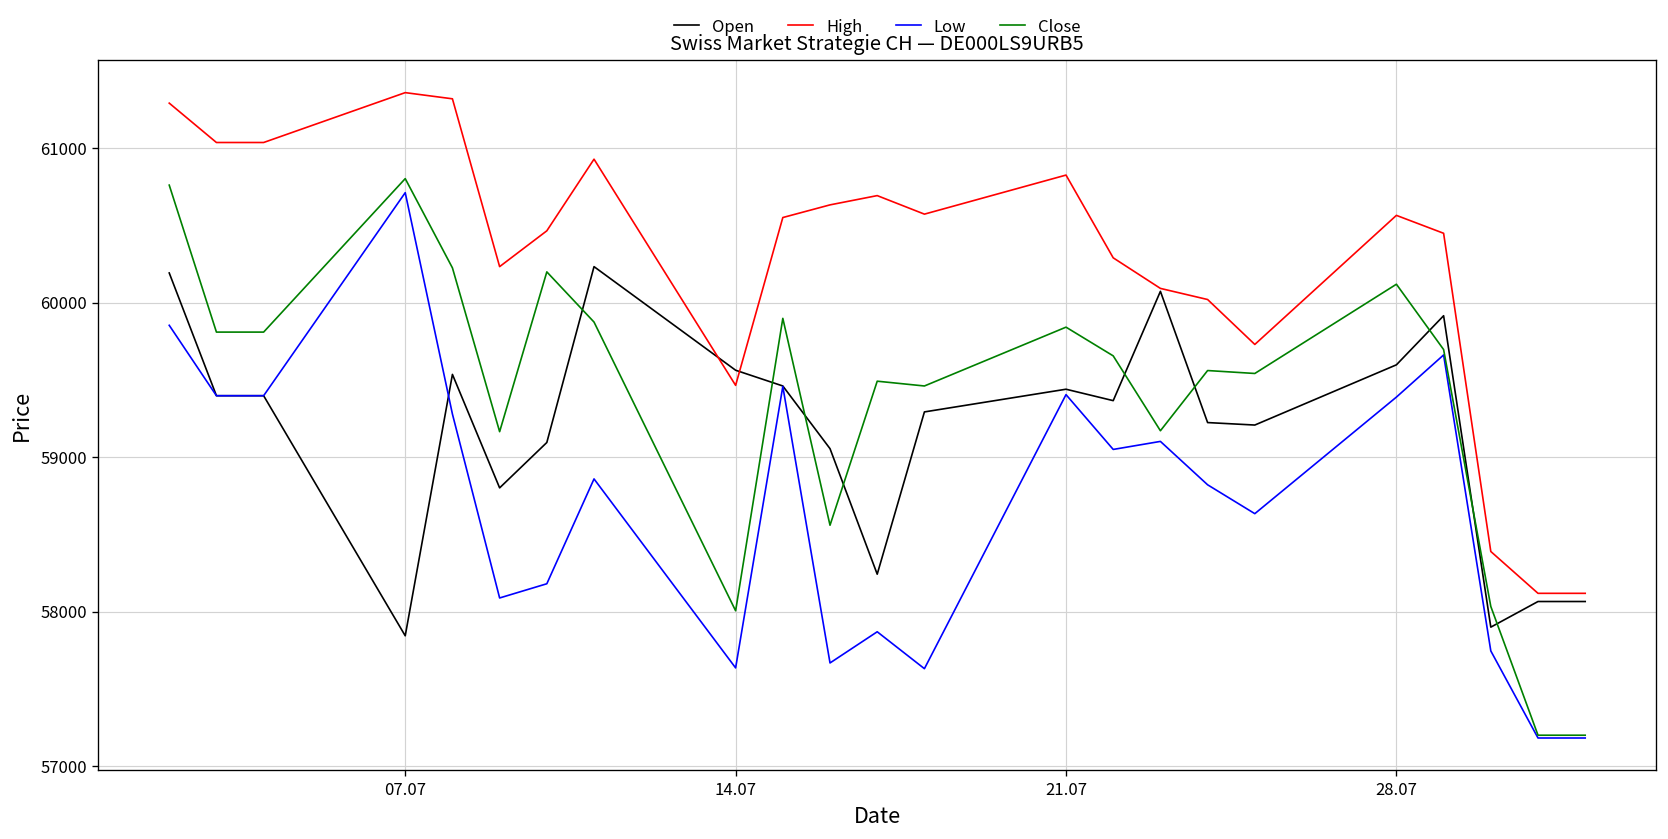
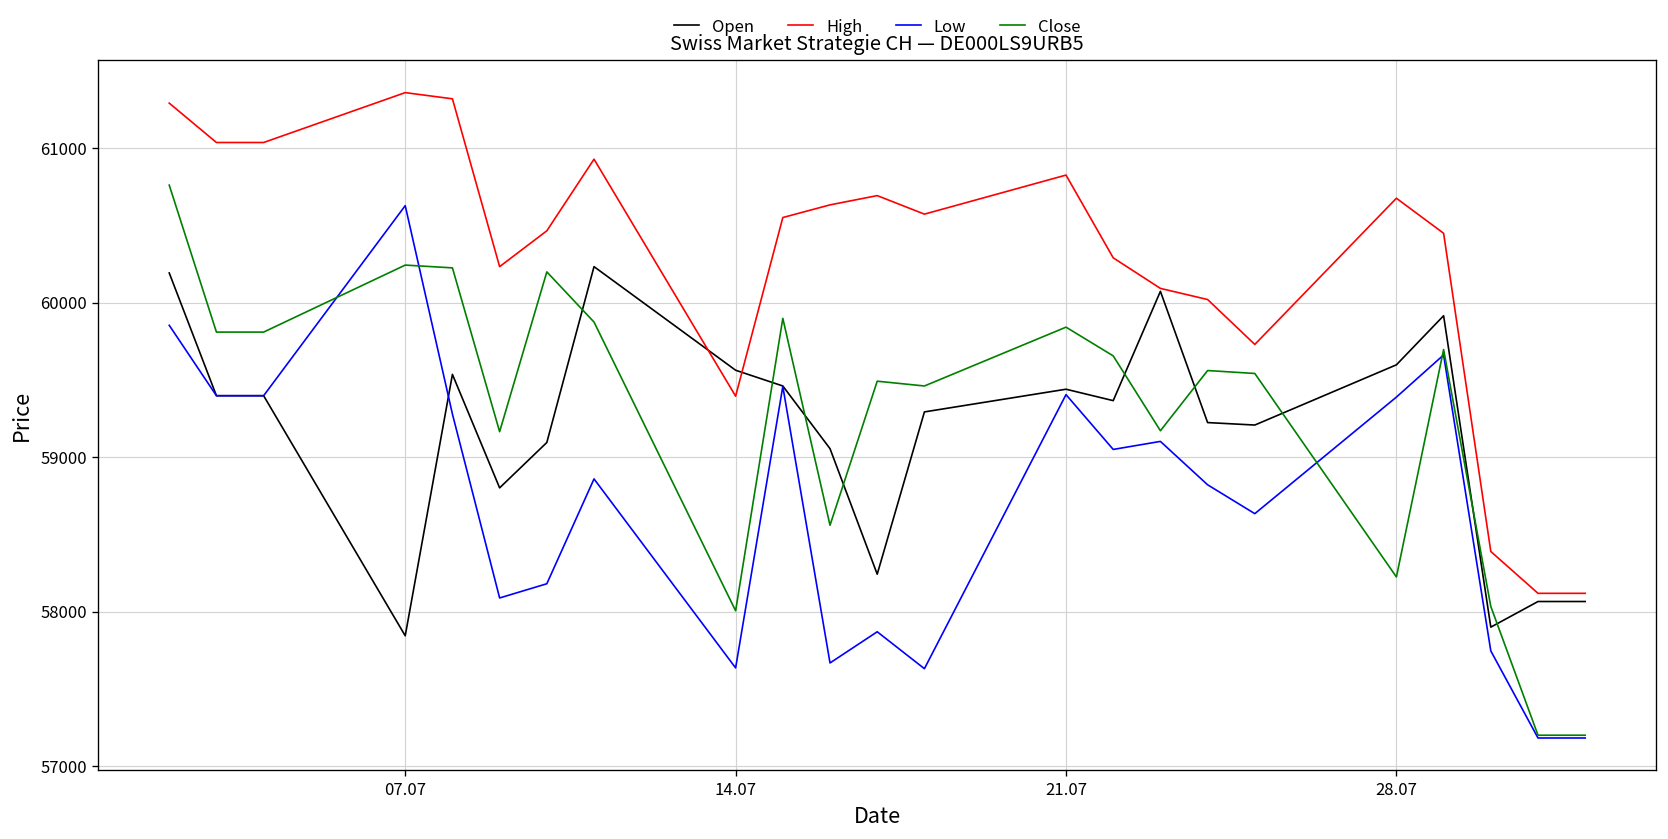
Low, 07.07: 60710 -> 60630
Close, 07.07: 60800 -> 60240
High, 14.07: 59470 -> 59400
High, 28.07: 60570 -> 60680
Close, 28.07: 60120 -> 58220
